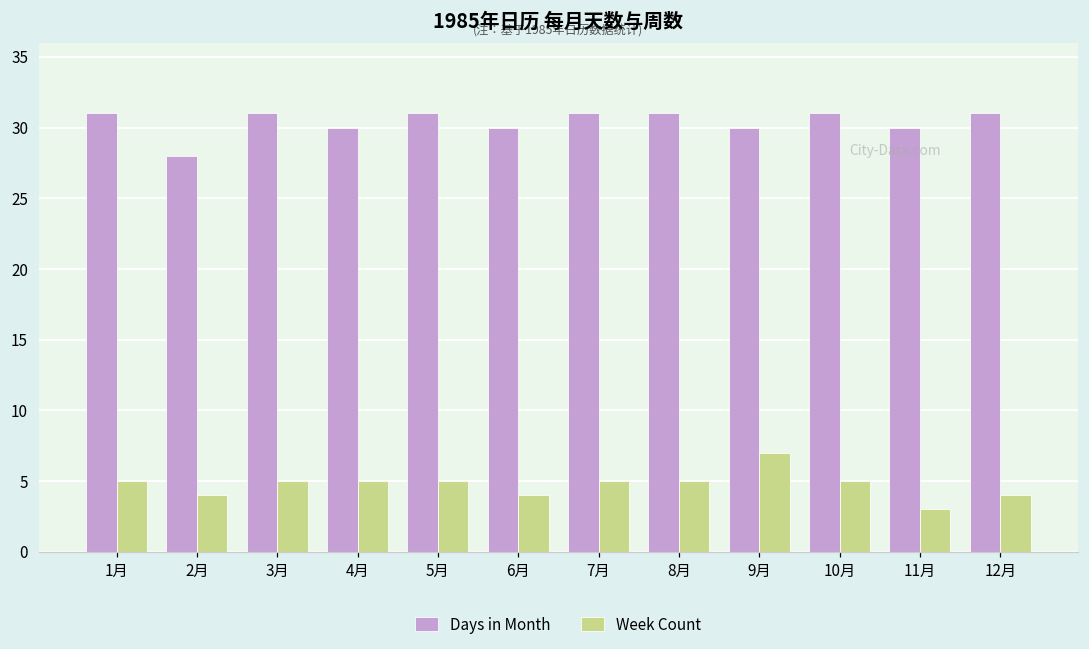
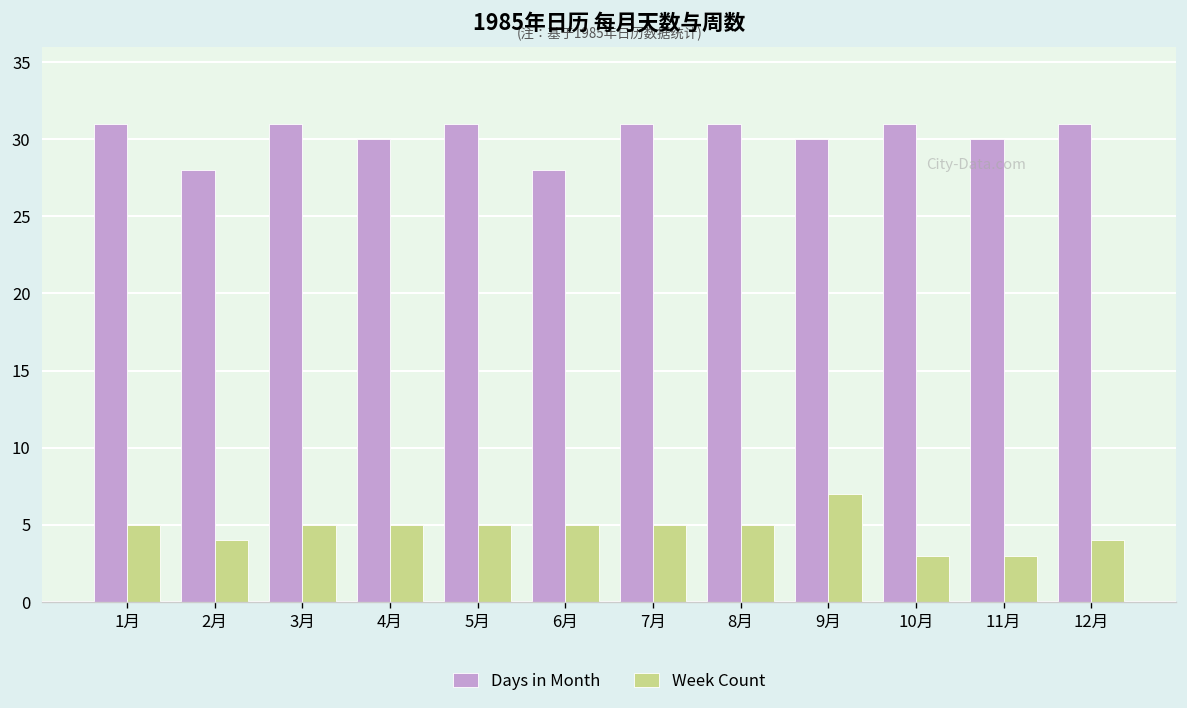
Days in Month, 6月: 30 -> 28
Week Count, 6月: 4 -> 5
Week Count, 10月: 5 -> 3
